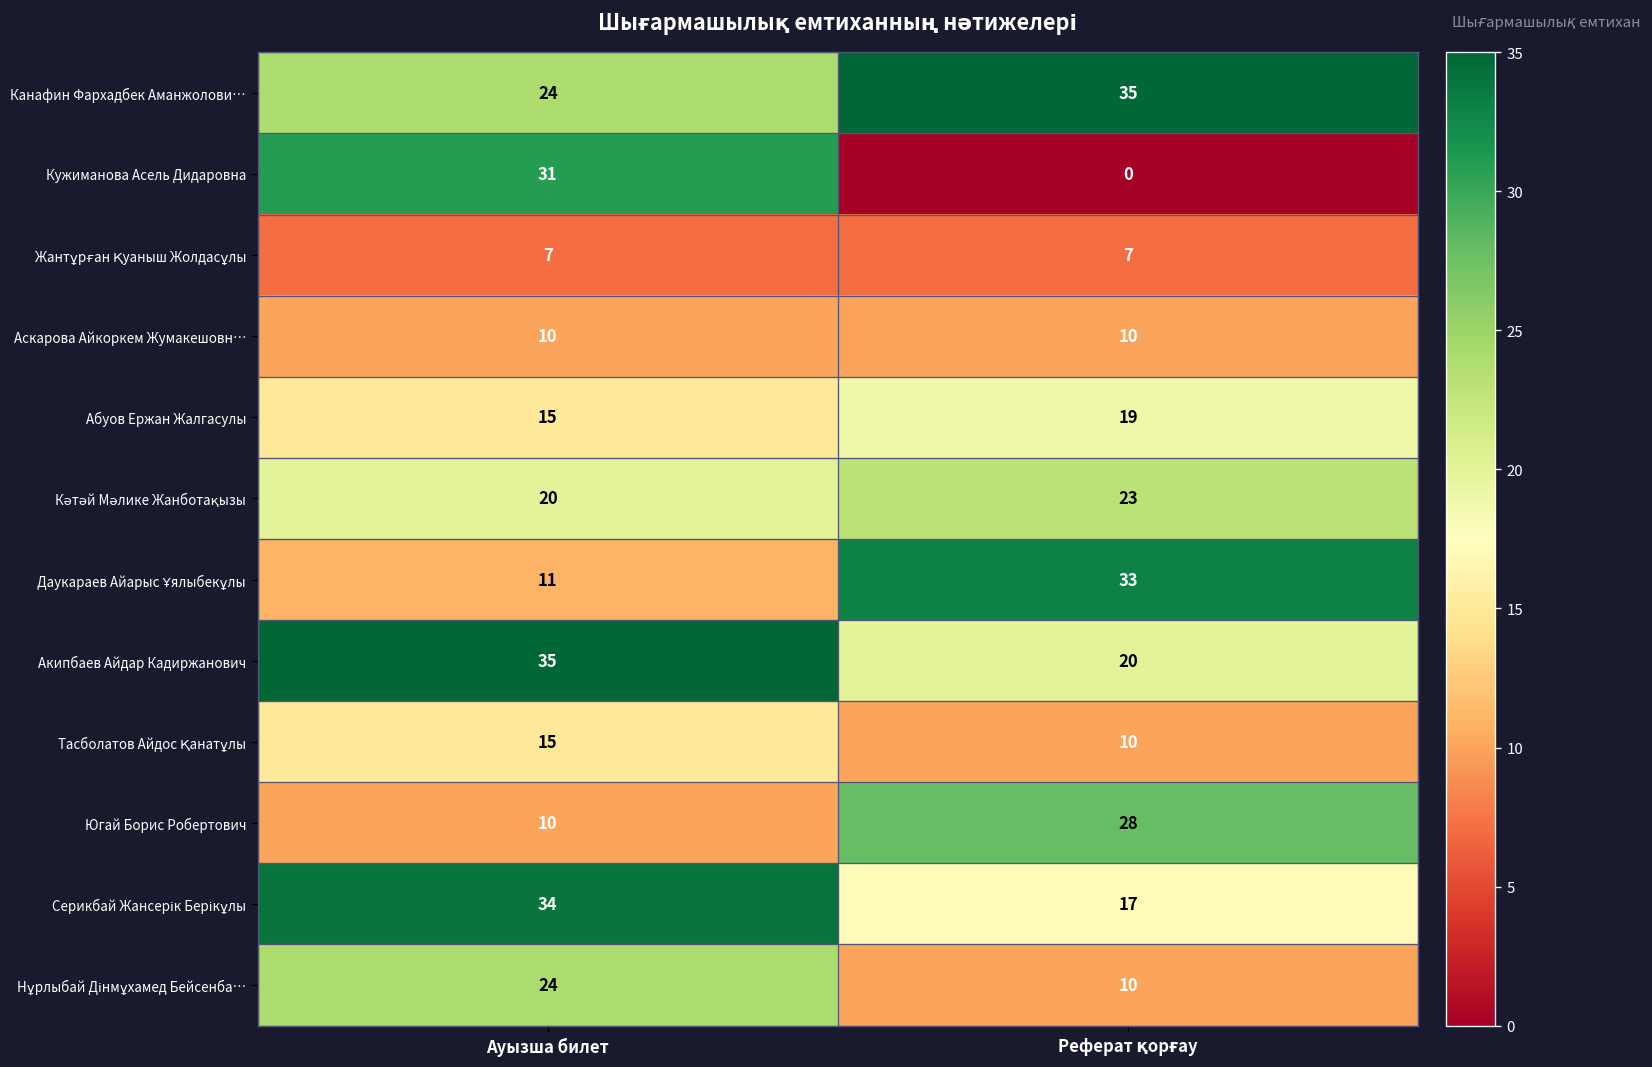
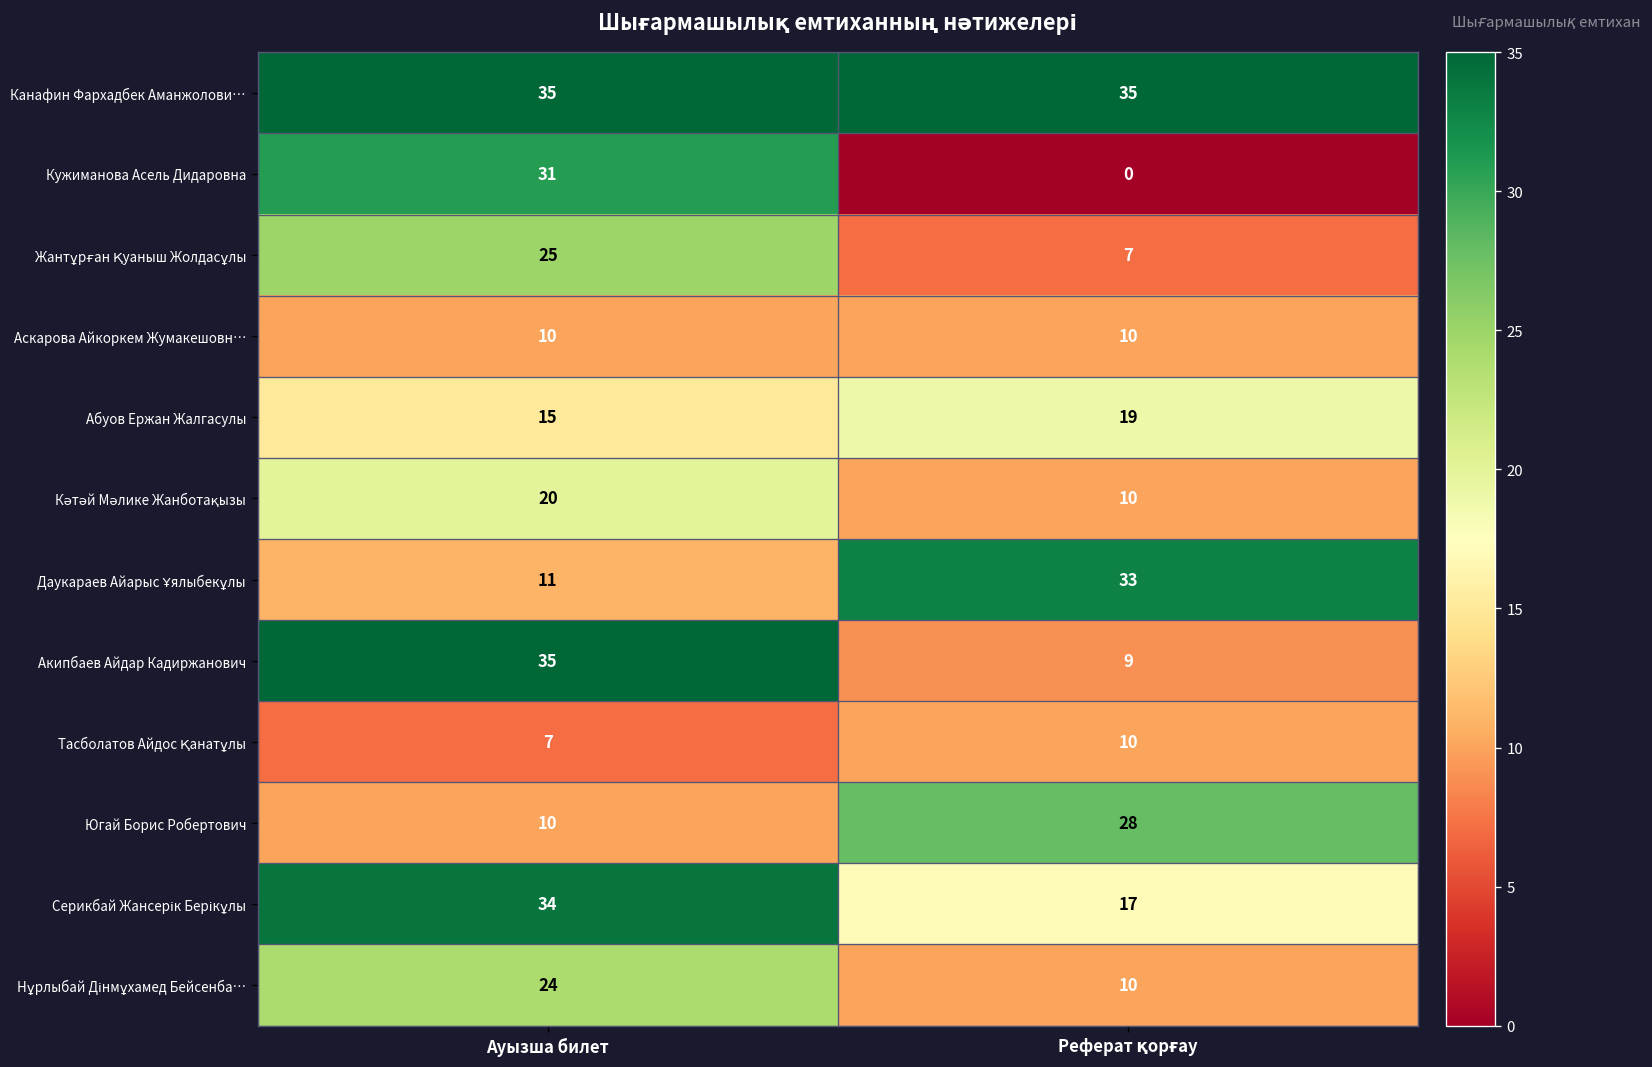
Канафин Фархадбек Аманжолови…, Ауызша билет: 24 -> 35
Жантұрған Қуаныш Жолдасұлы, Ауызша билет: 7 -> 25
Кәтәй Мәлике Жанботақызы, Реферат қорғау: 23 -> 10
Акипбаев Айдар Кадиржанович, Реферат қорғау: 20 -> 9
Тасболатов Айдос Қанатұлы, Ауызша билет: 15 -> 7
